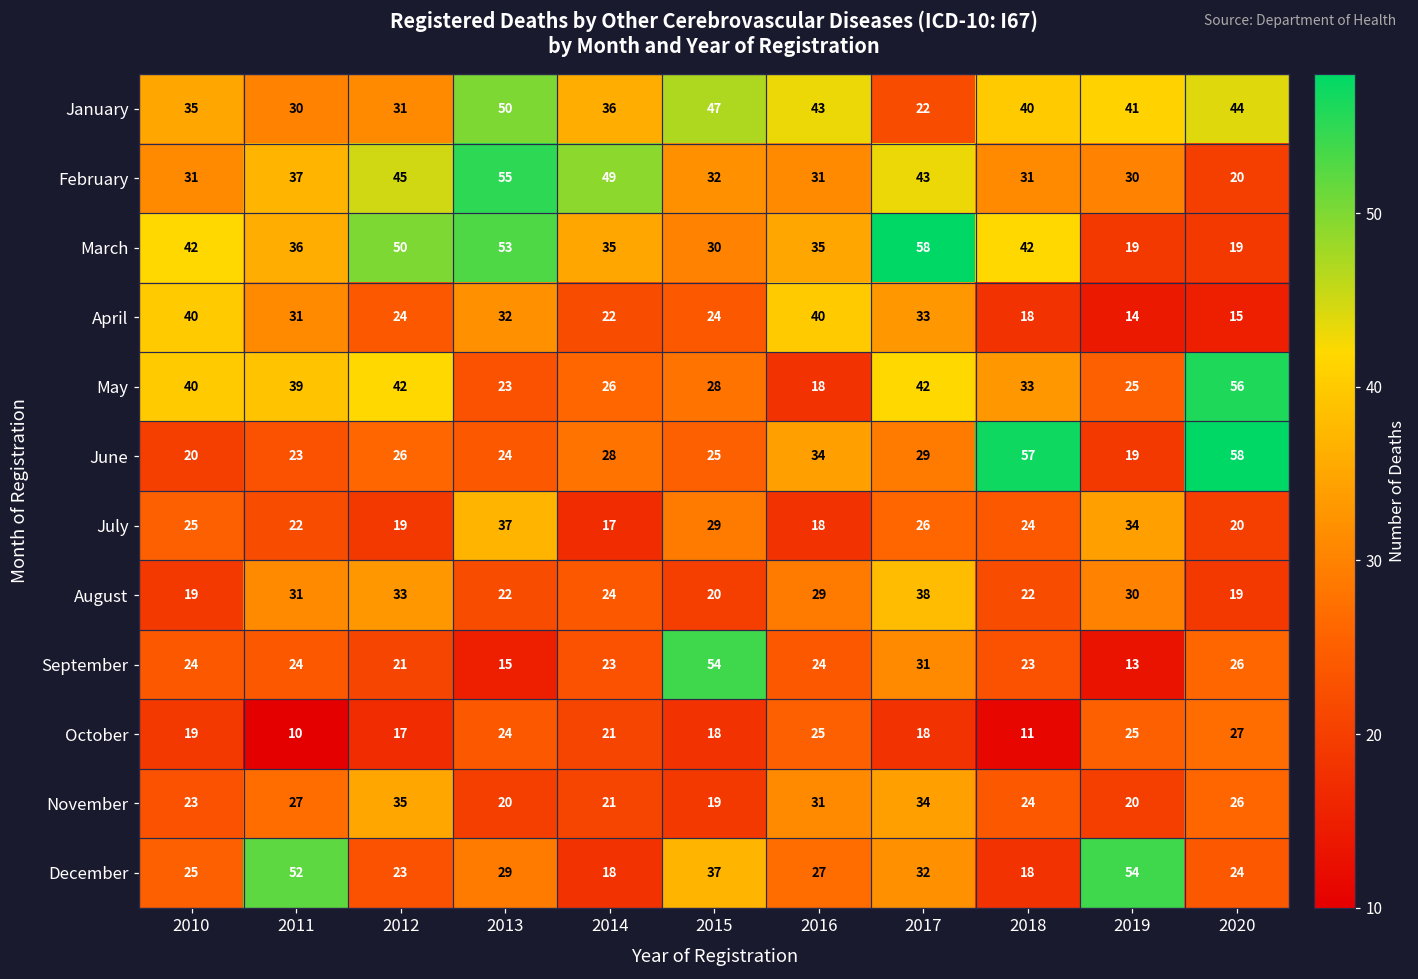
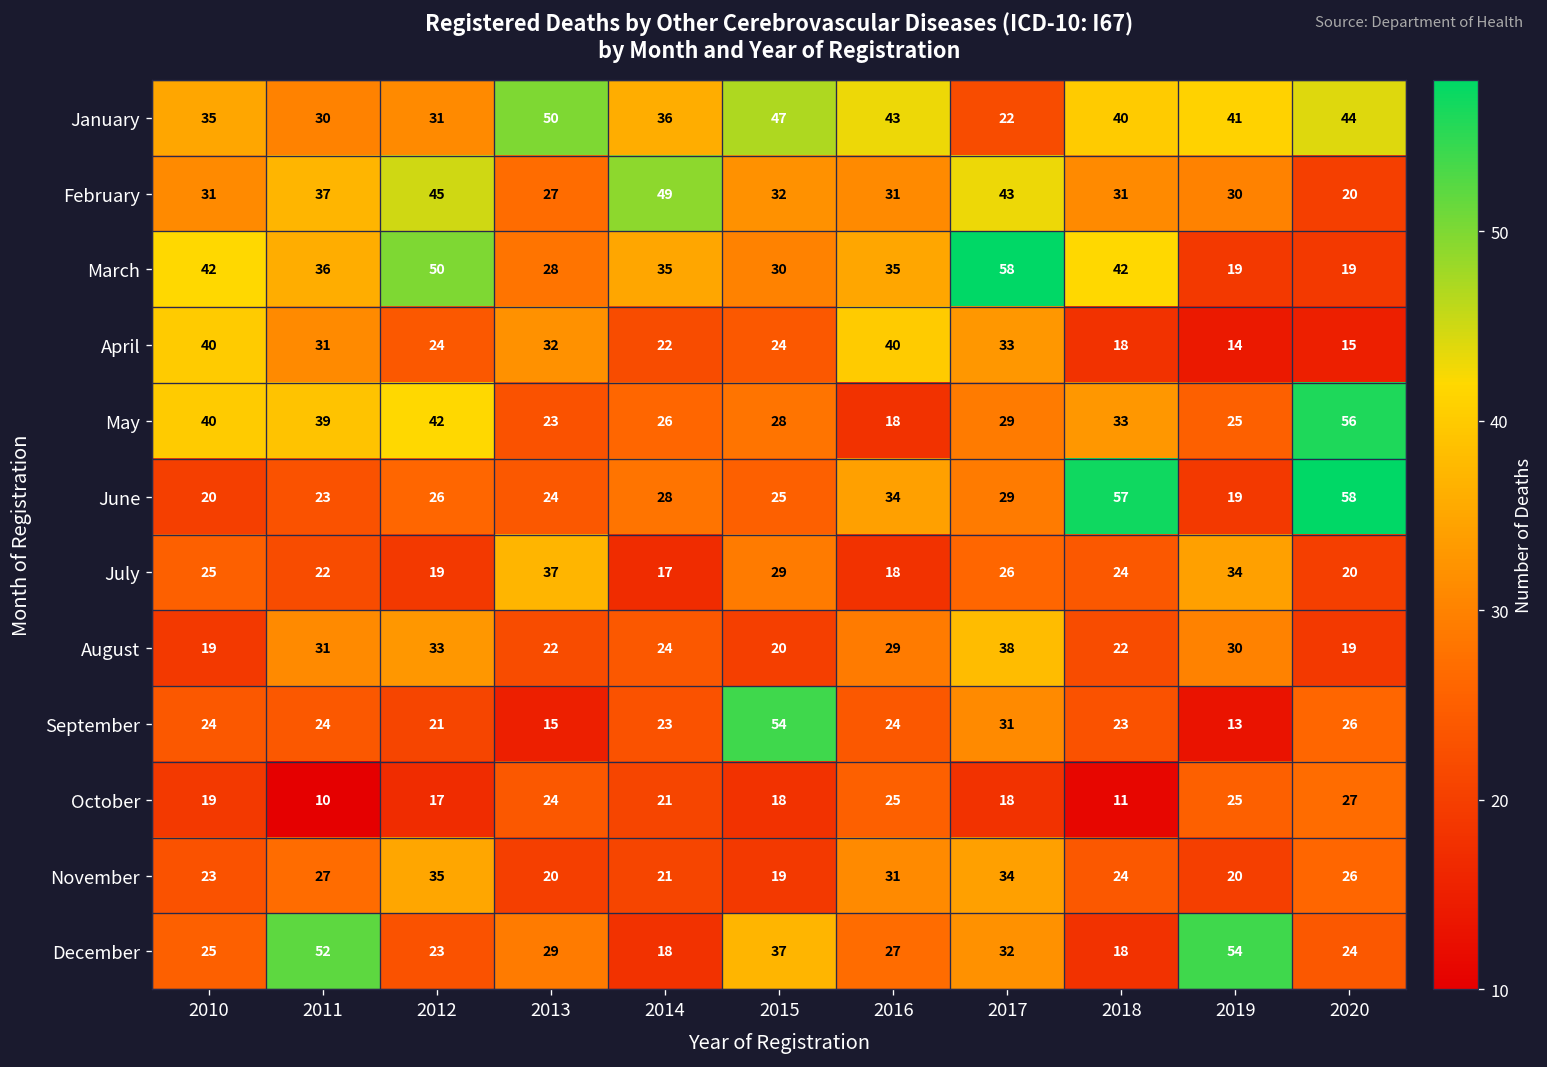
February, 2013: 55 -> 27
March, 2013: 53 -> 28
May, 2017: 42 -> 29
